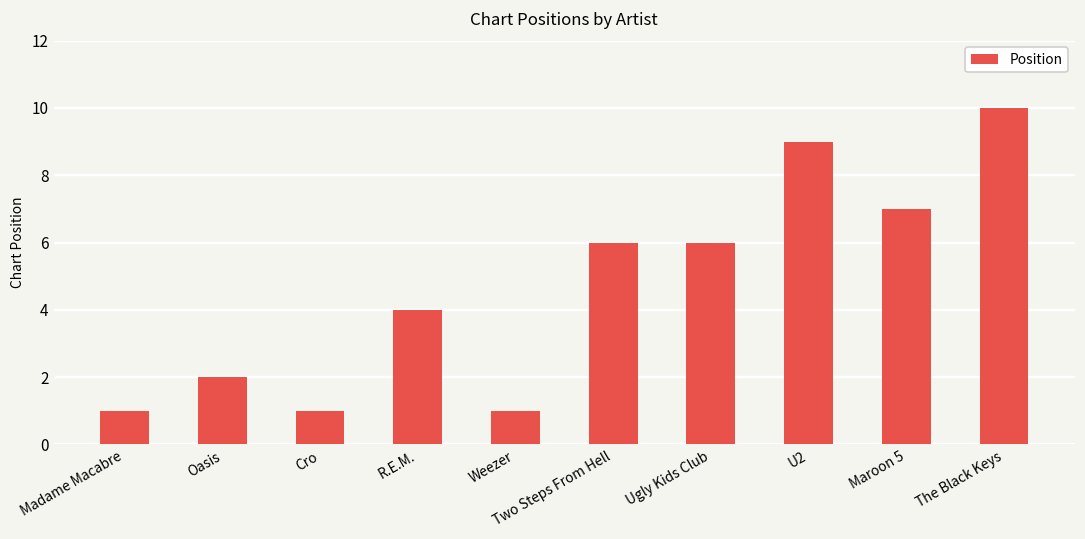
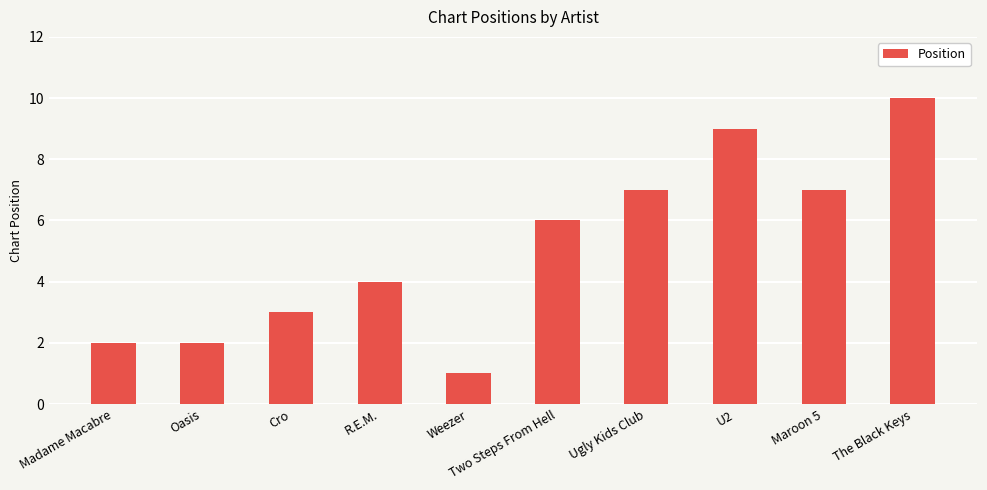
Madame Macabre: 1 -> 2
Cro: 1 -> 3
Ugly Kids Club: 6 -> 7
